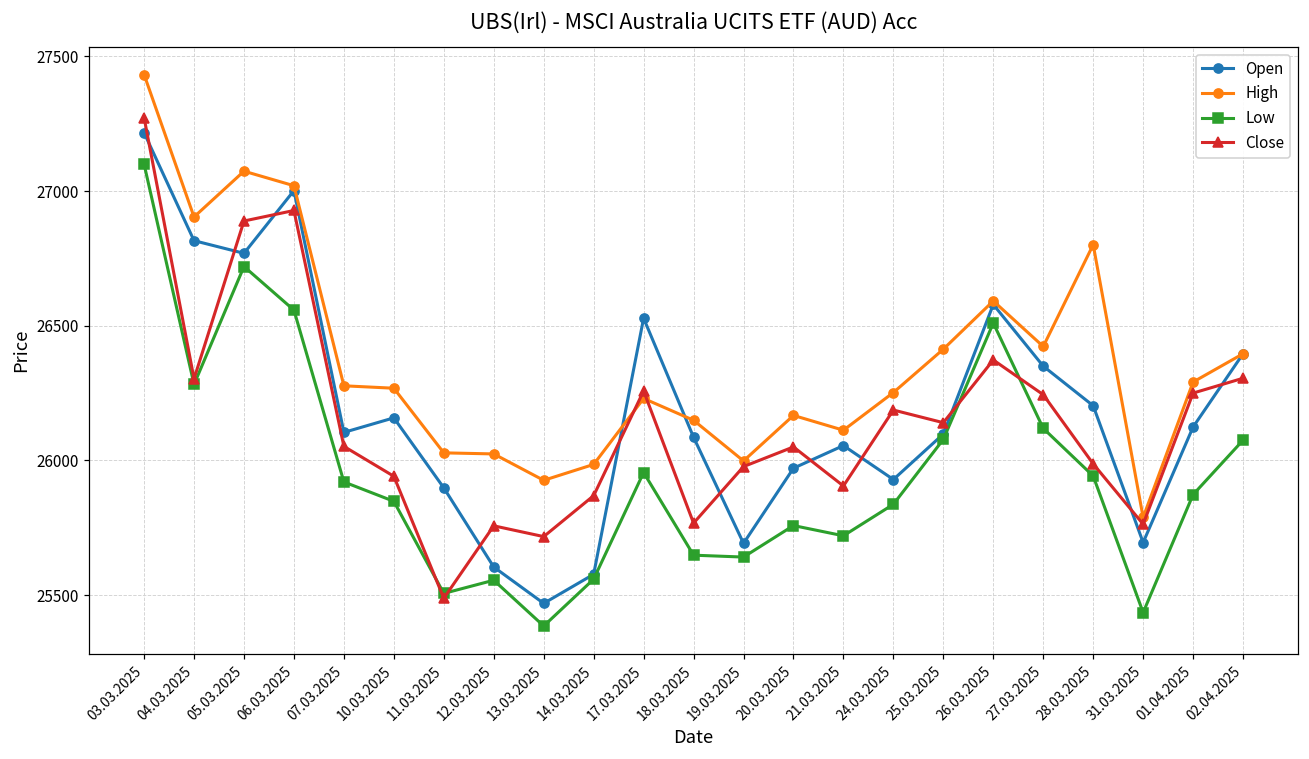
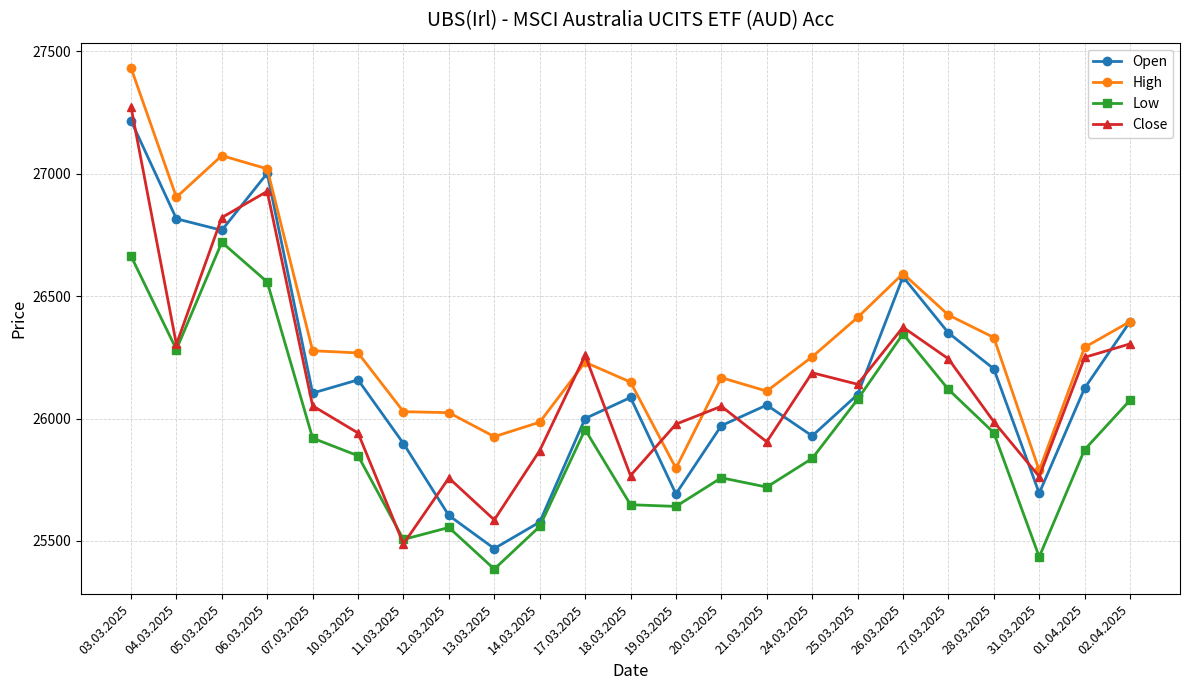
Low, 03.03.2025: 27100 -> 26660
Close, 05.03.2025: 26890 -> 26820
Close, 13.03.2025: 25720 -> 25590
Open, 17.03.2025: 26530 -> 26000
High, 19.03.2025: 26000 -> 25800
Low, 26.03.2025: 26510 -> 26350
High, 28.03.2025: 26800 -> 26330
